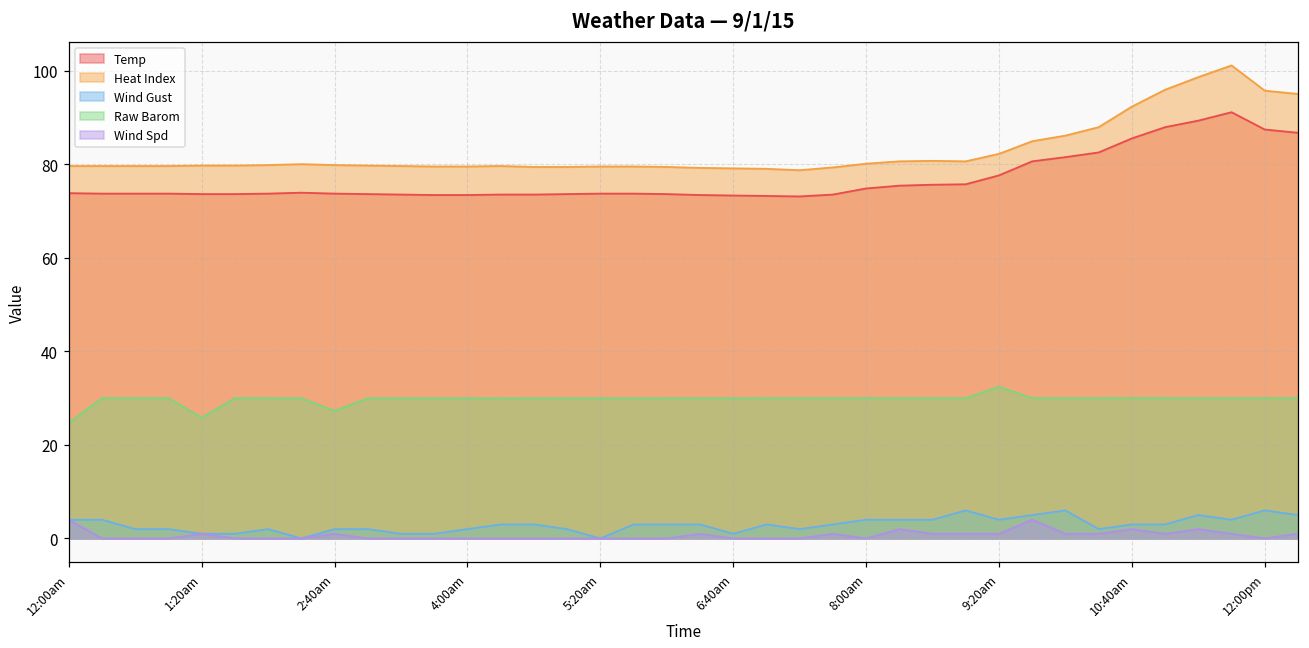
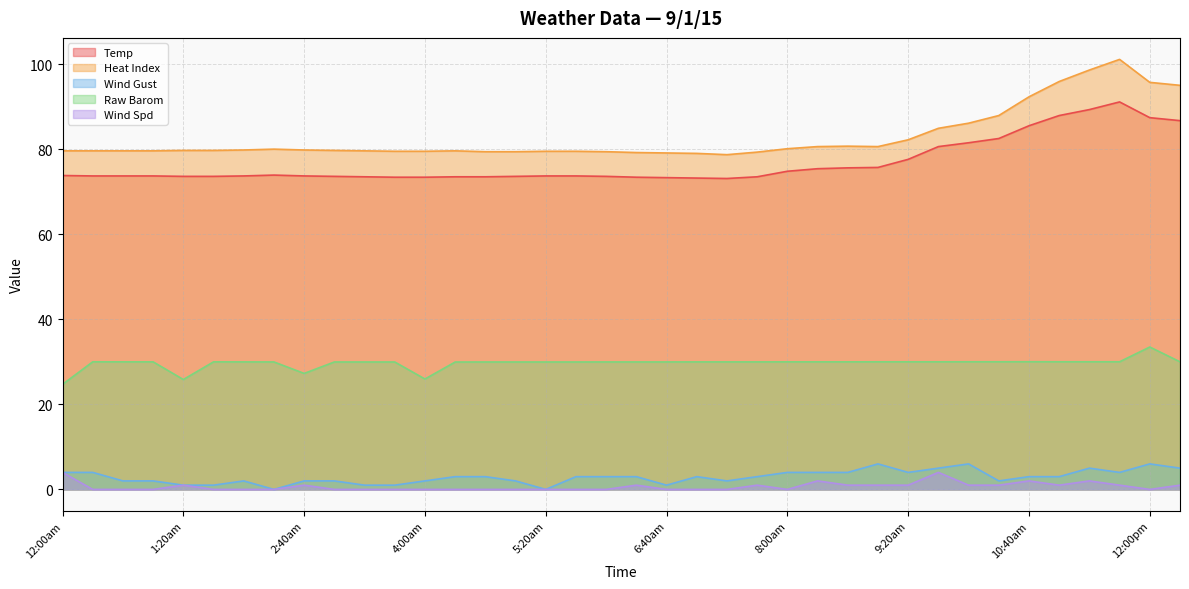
Raw Barom, 4:00am: 30 -> 26
Raw Barom, 9:20am: 32 -> 30
Raw Barom, 12:00pm: 30 -> 33
